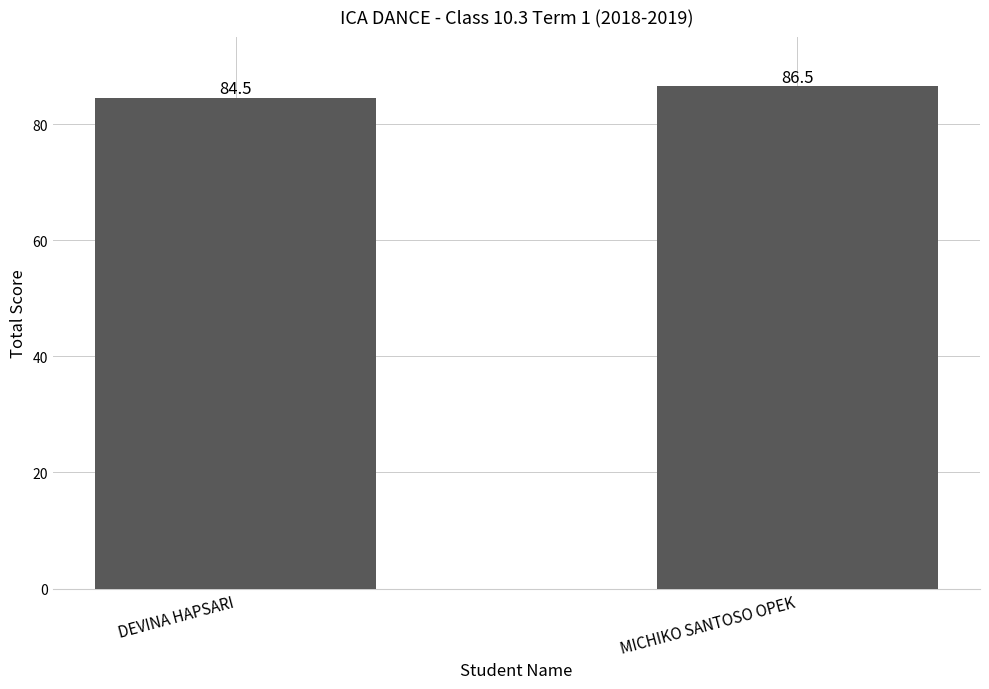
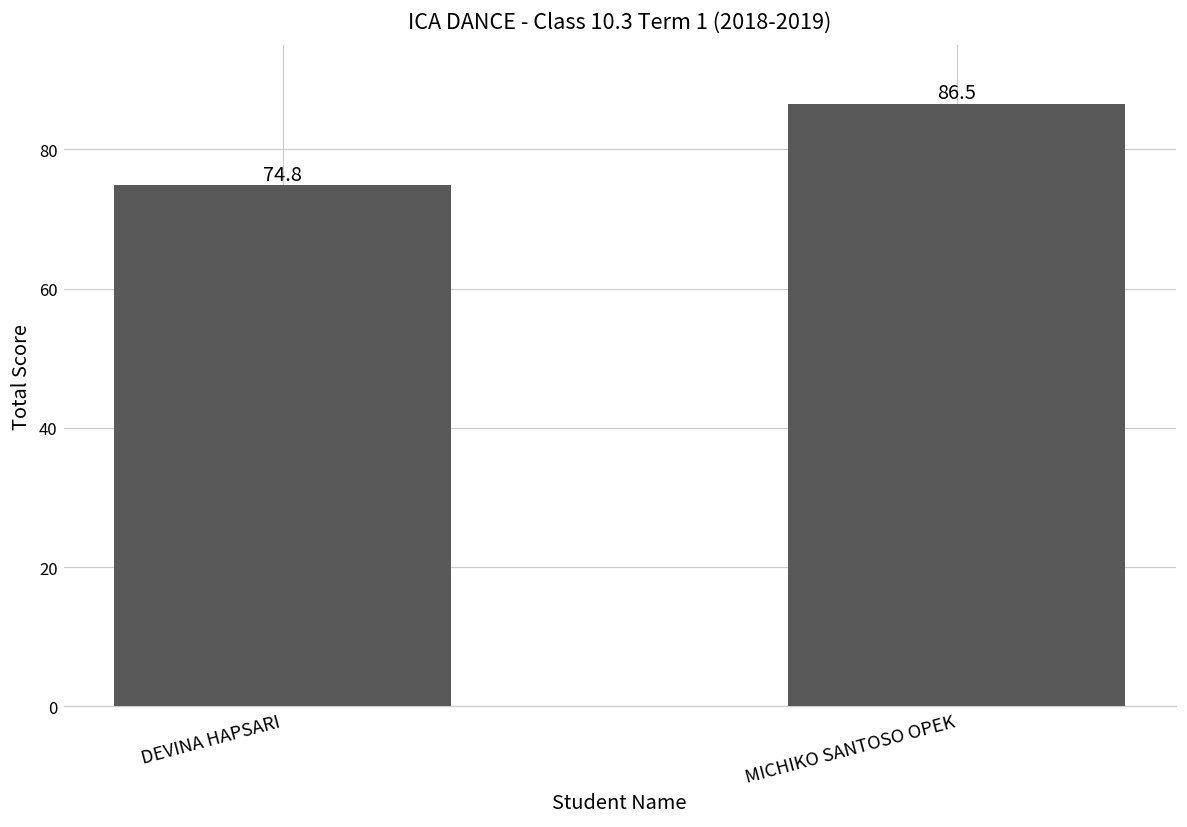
DEVINA HAPSARI: 84.5 -> 74.8
